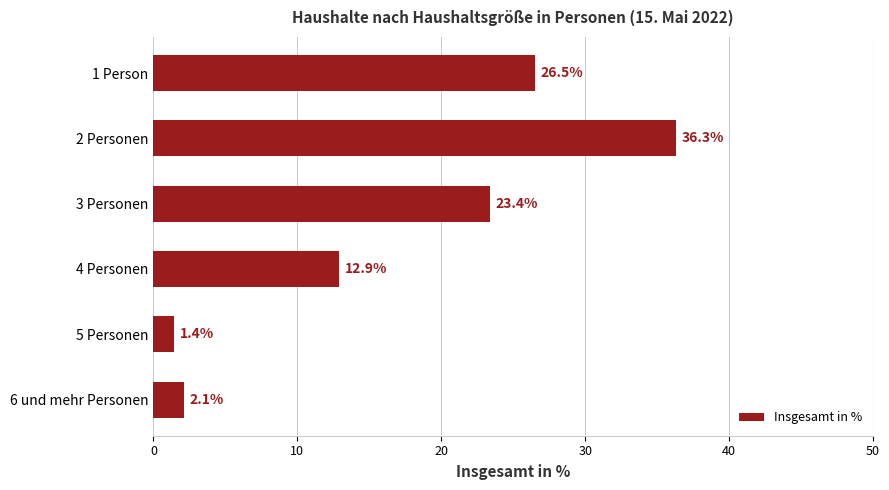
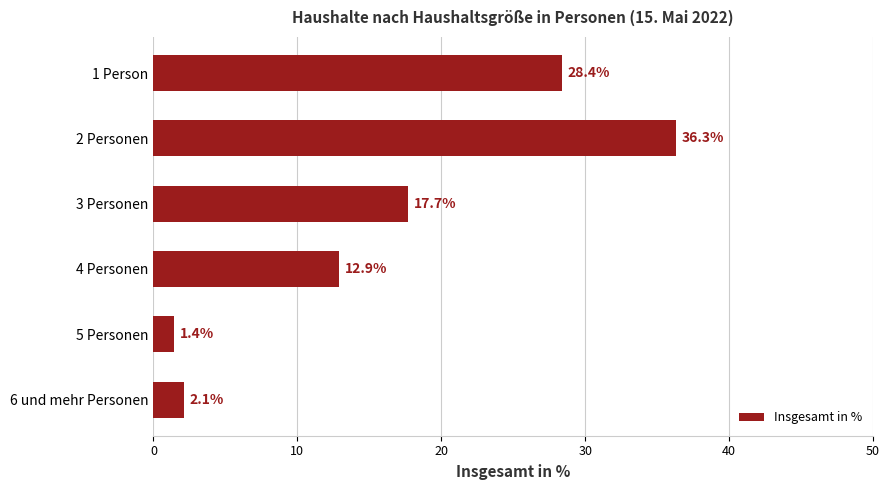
1 Person: 26.5% -> 28.4%
3 Personen: 23.4% -> 17.7%
